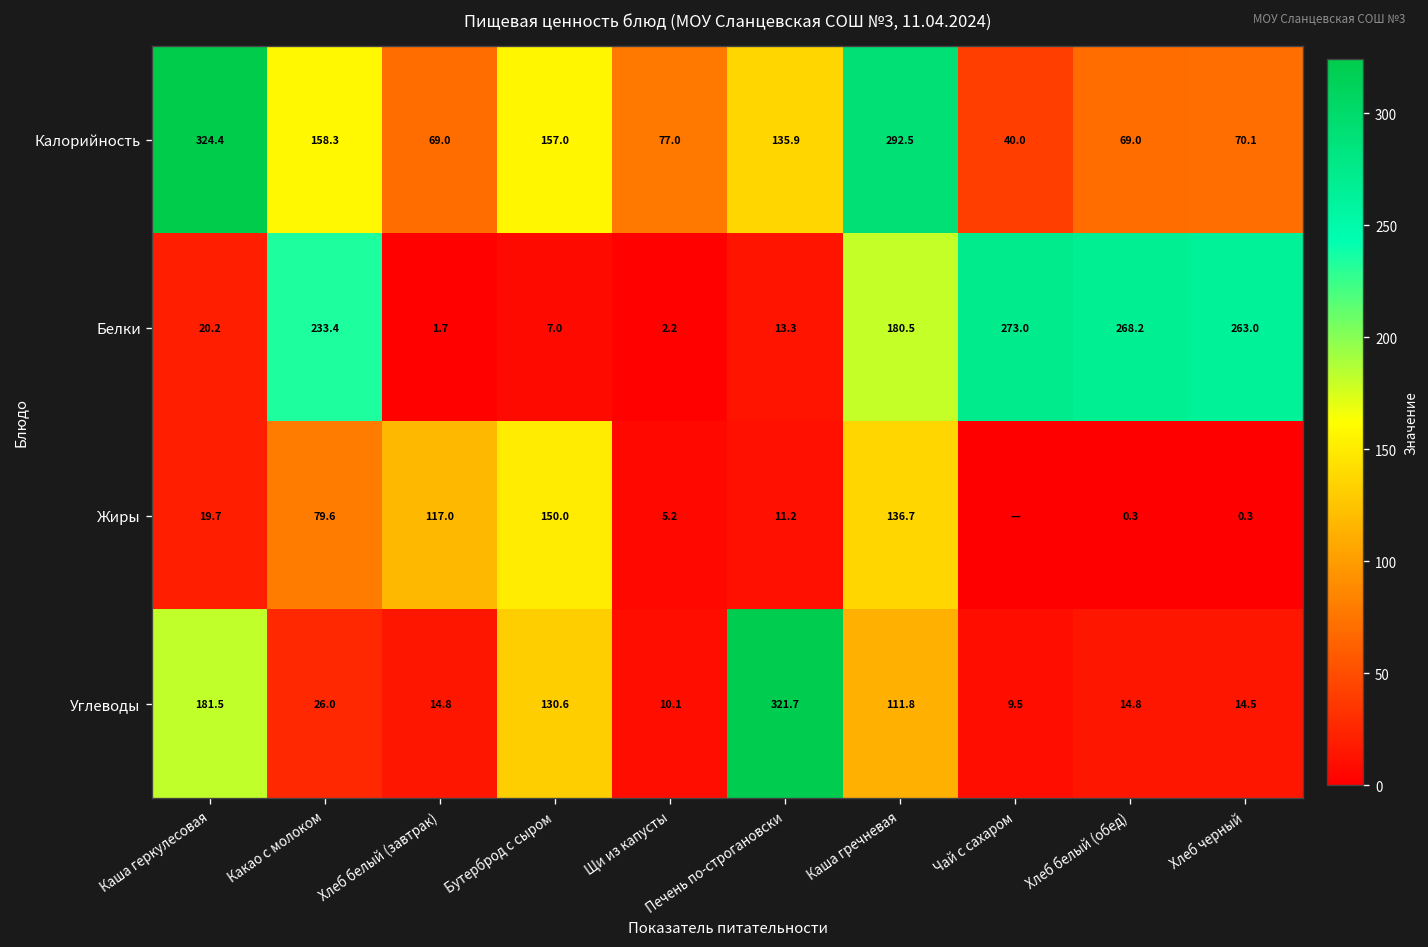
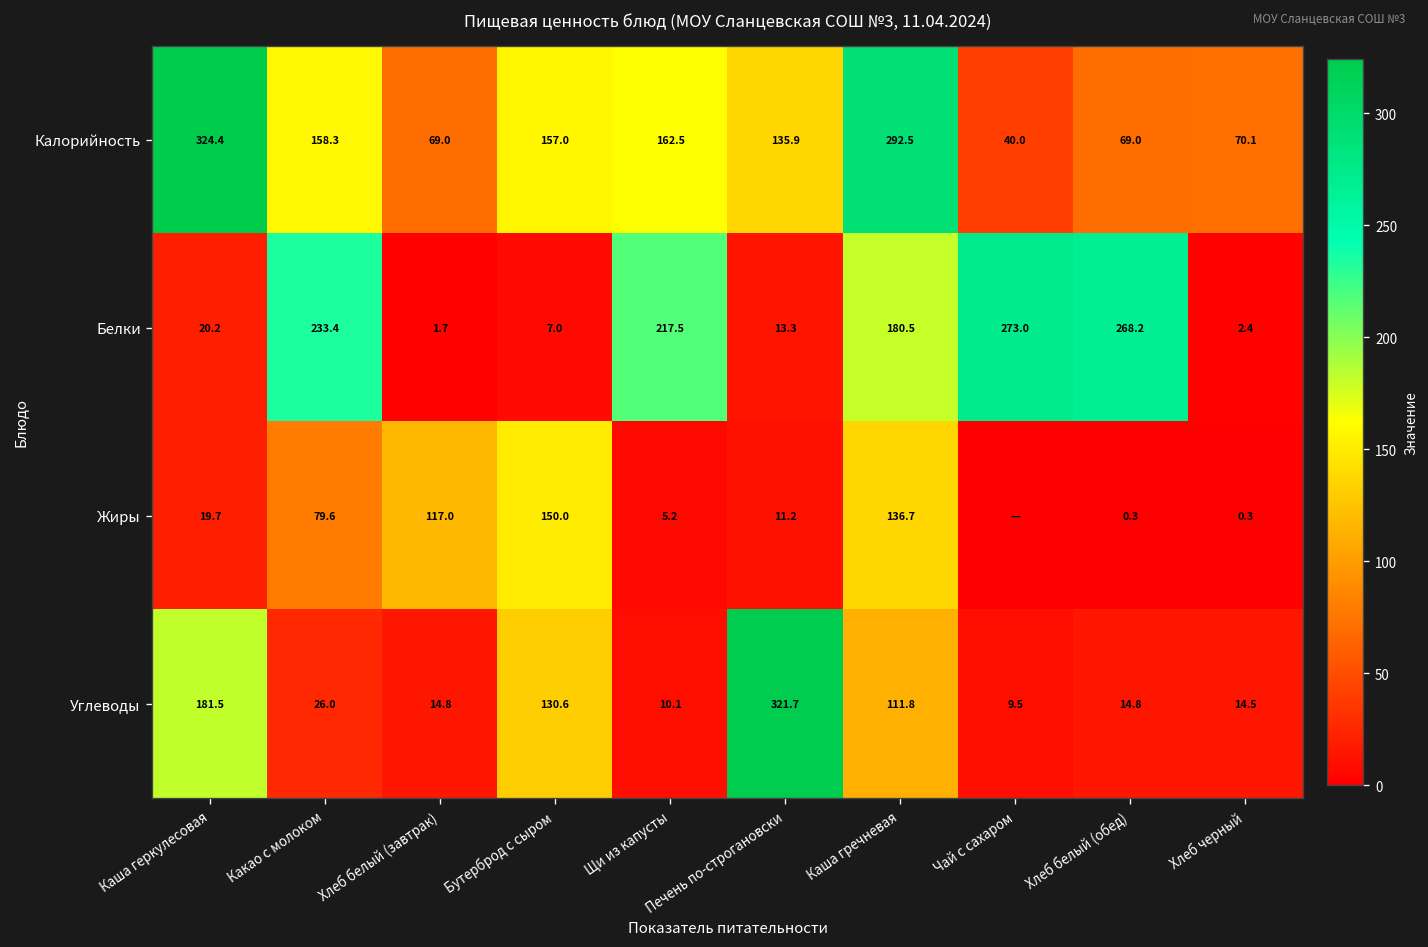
Калорийность, Щи из капусты: 77.0 -> 162.5
Белки, Щи из капусты: 2.2 -> 217.5
Белки, Хлеб черный: 263.0 -> 2.4
